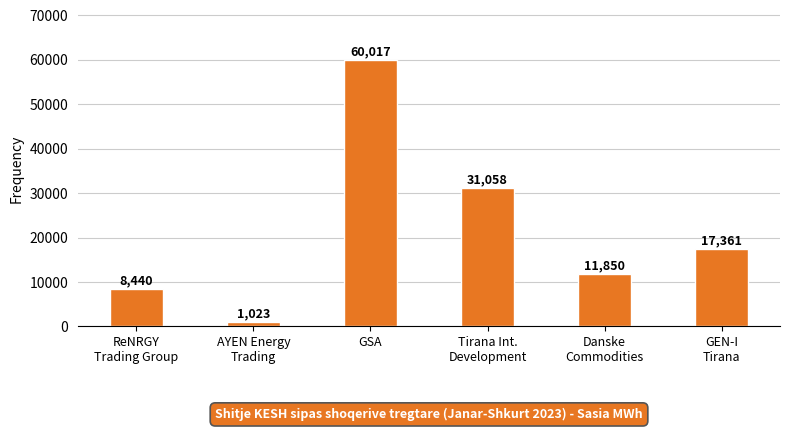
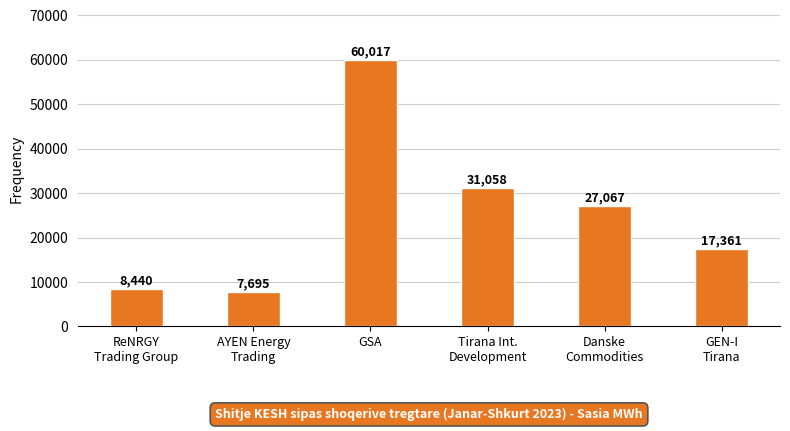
AYEN Energy Trading: 1,023 -> 7,695
Danske Commodities: 11,850 -> 27,067
